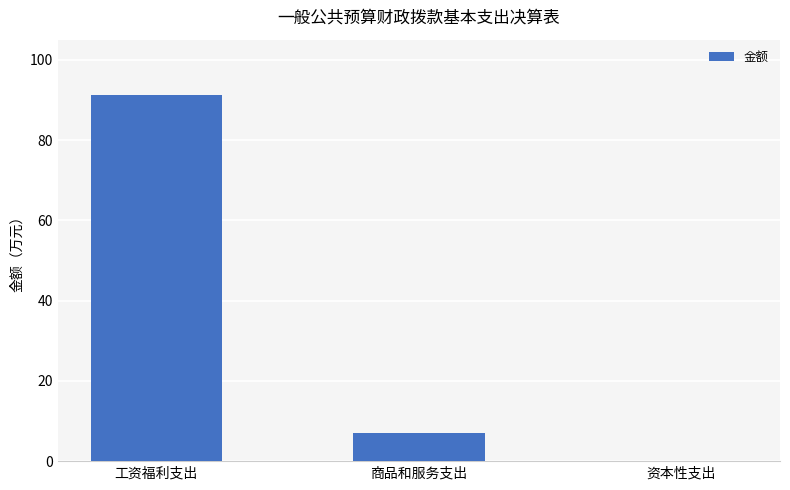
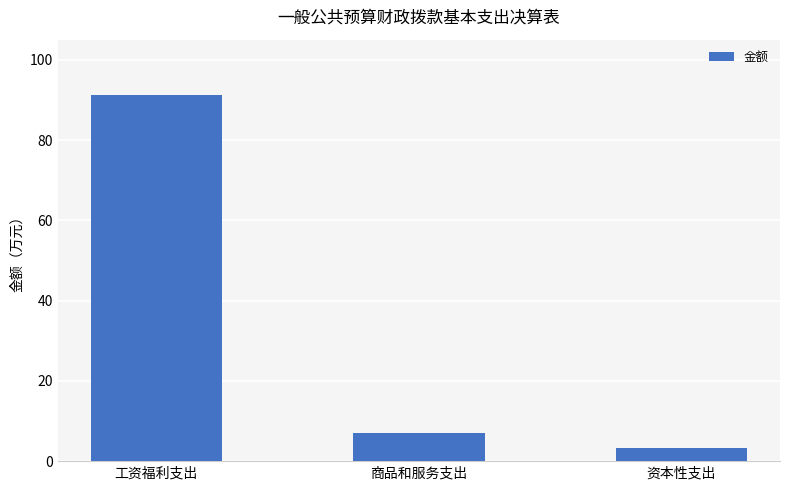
资本性支出: 0 -> 3
